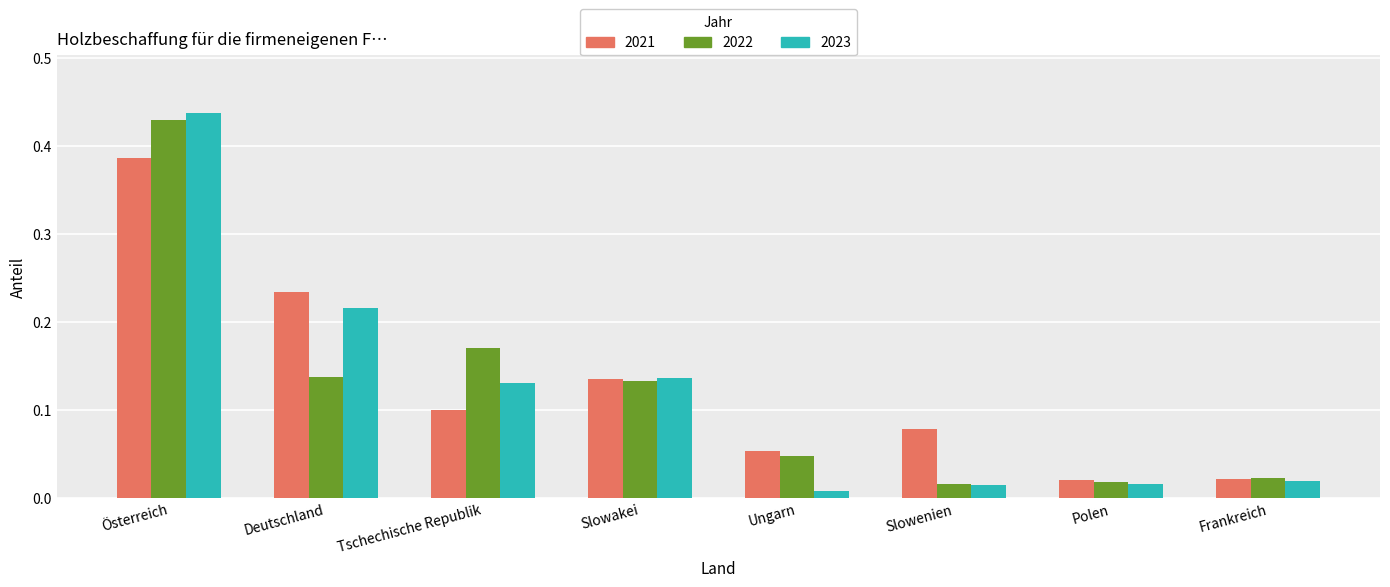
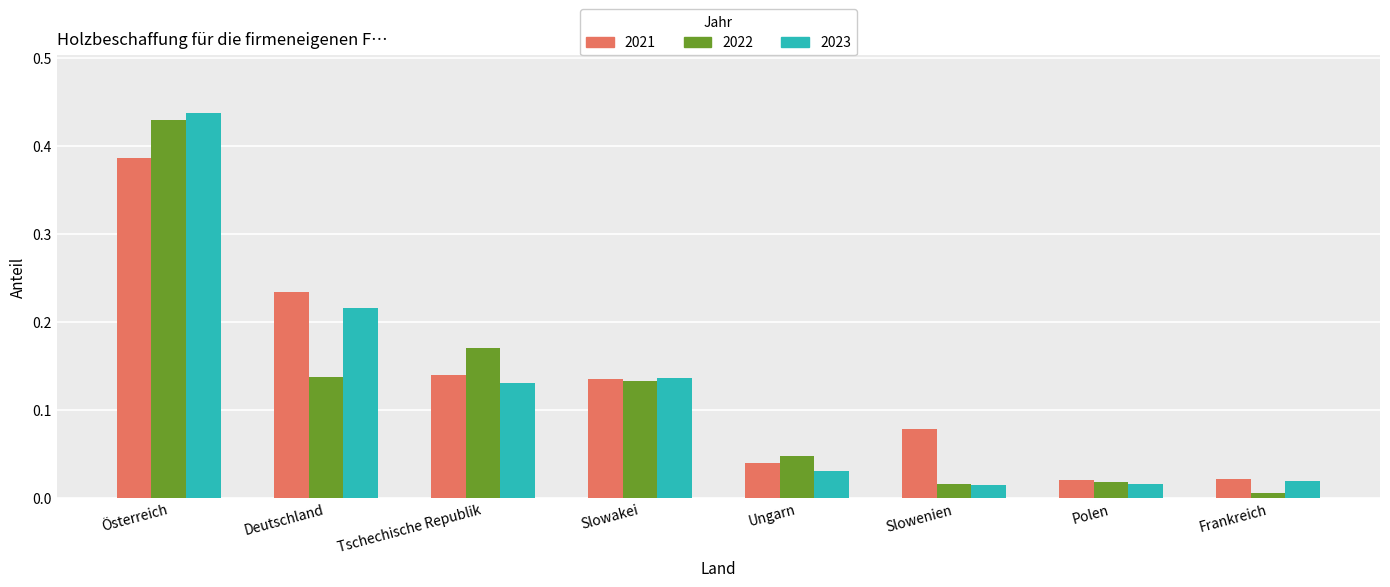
2021, Tschechische Republik: 0.10 -> 0.14
2021, Ungarn: 0.05 -> 0.04
2023, Ungarn: 0.01 -> 0.03
2022, Frankreich: 0.02 -> 0.01
